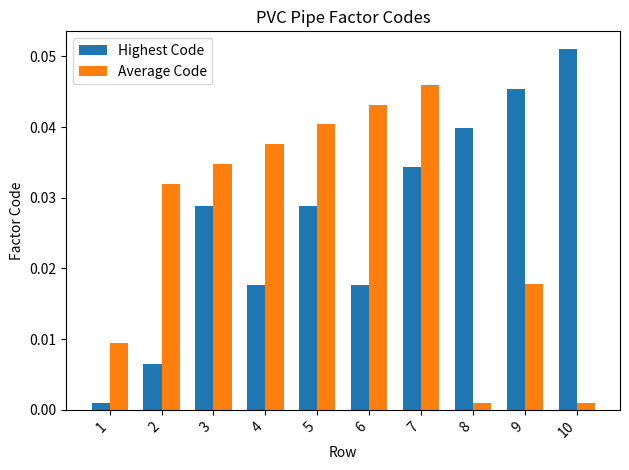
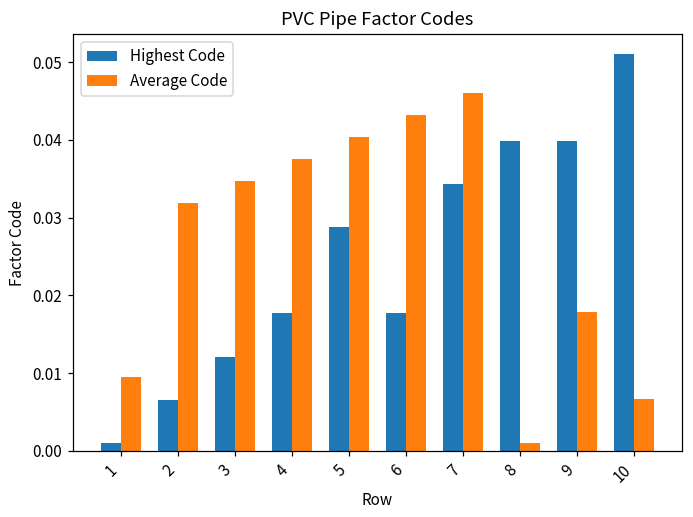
Highest Code, 3: 0.029 -> 0.012
Highest Code, 9: 0.045 -> 0.040
Average Code, 10: 0.001 -> 0.007
